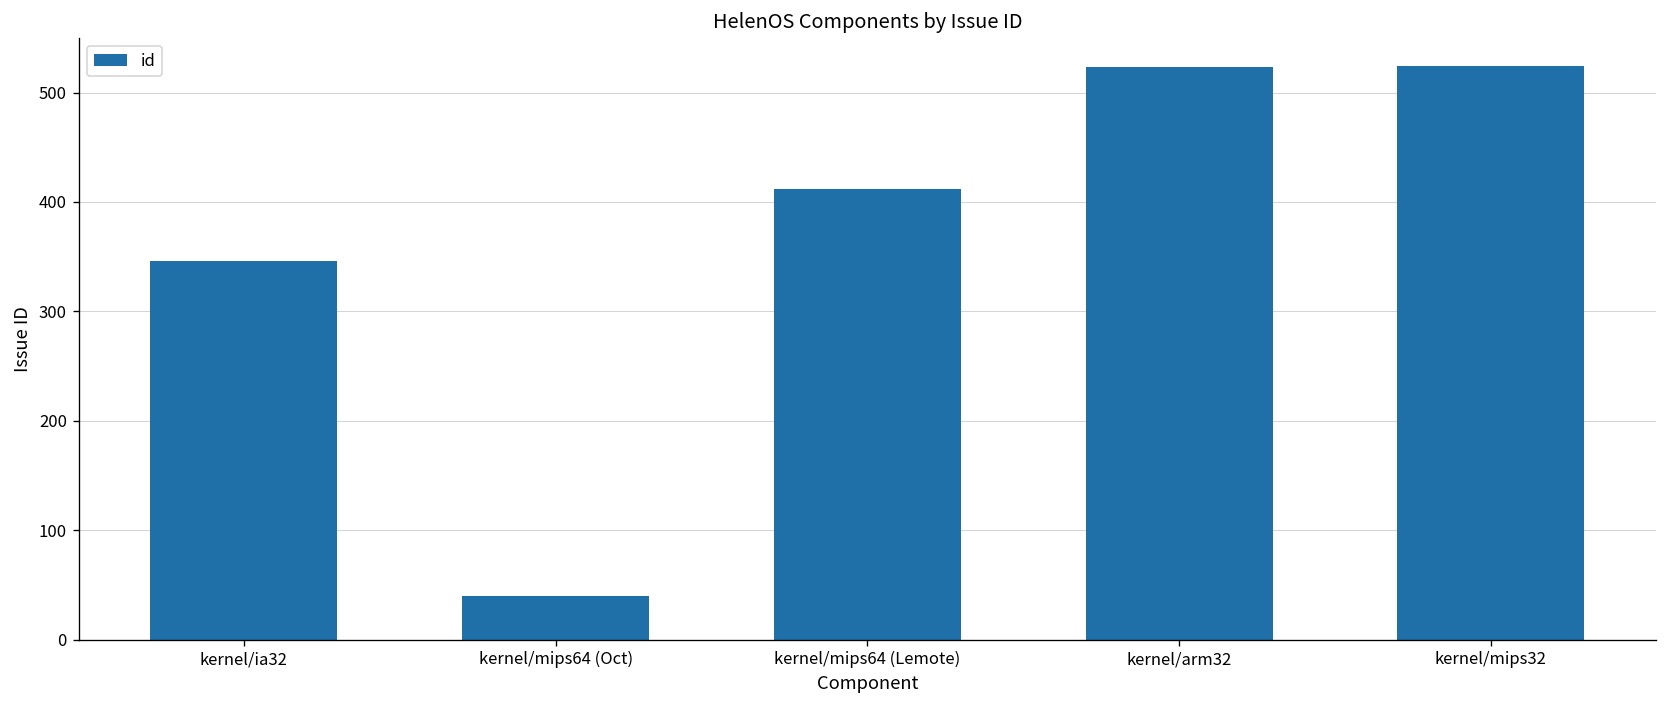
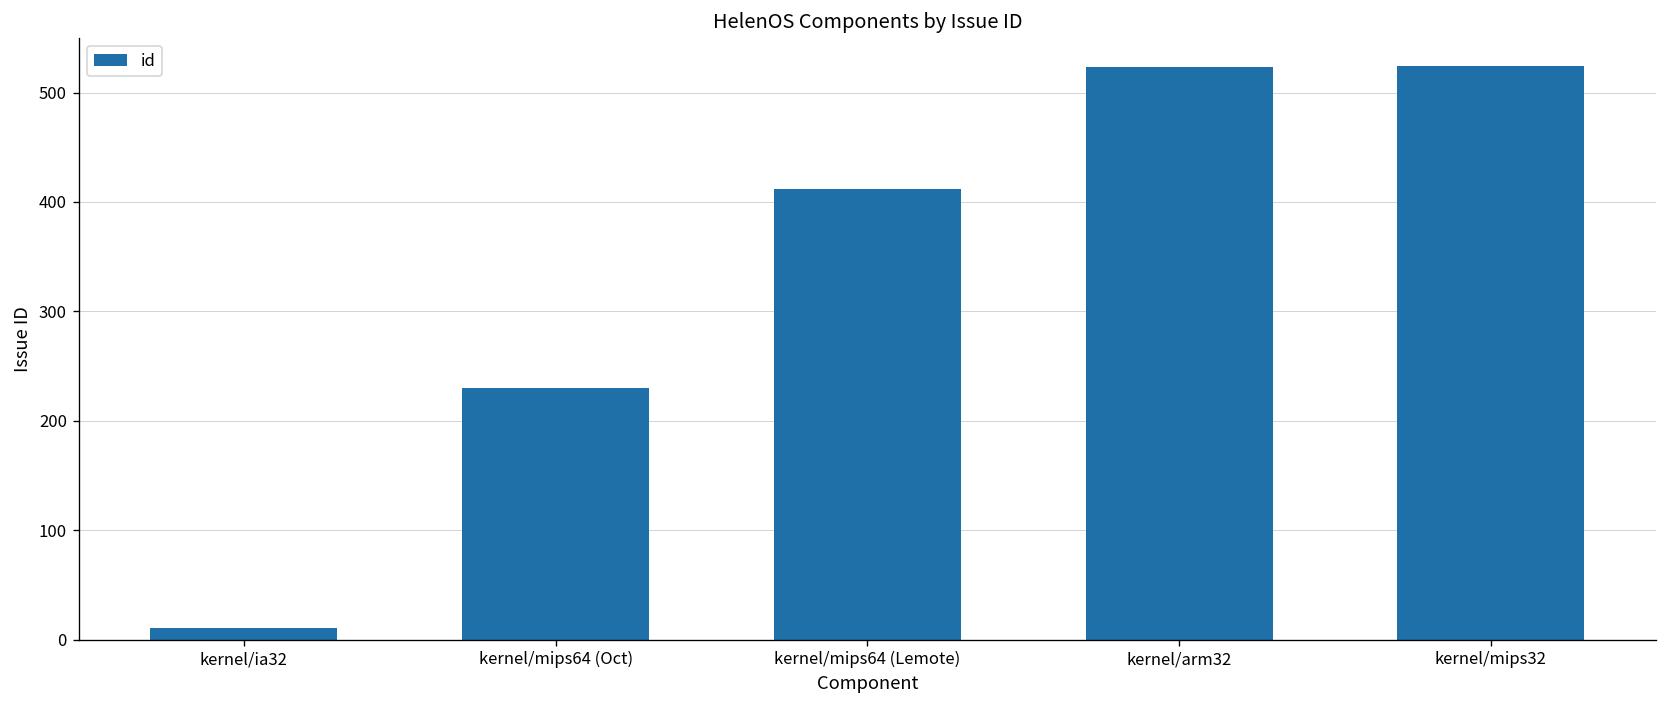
kernel/ia32: 350 -> 10
kernel/mips64 (Oct): 40 -> 230
